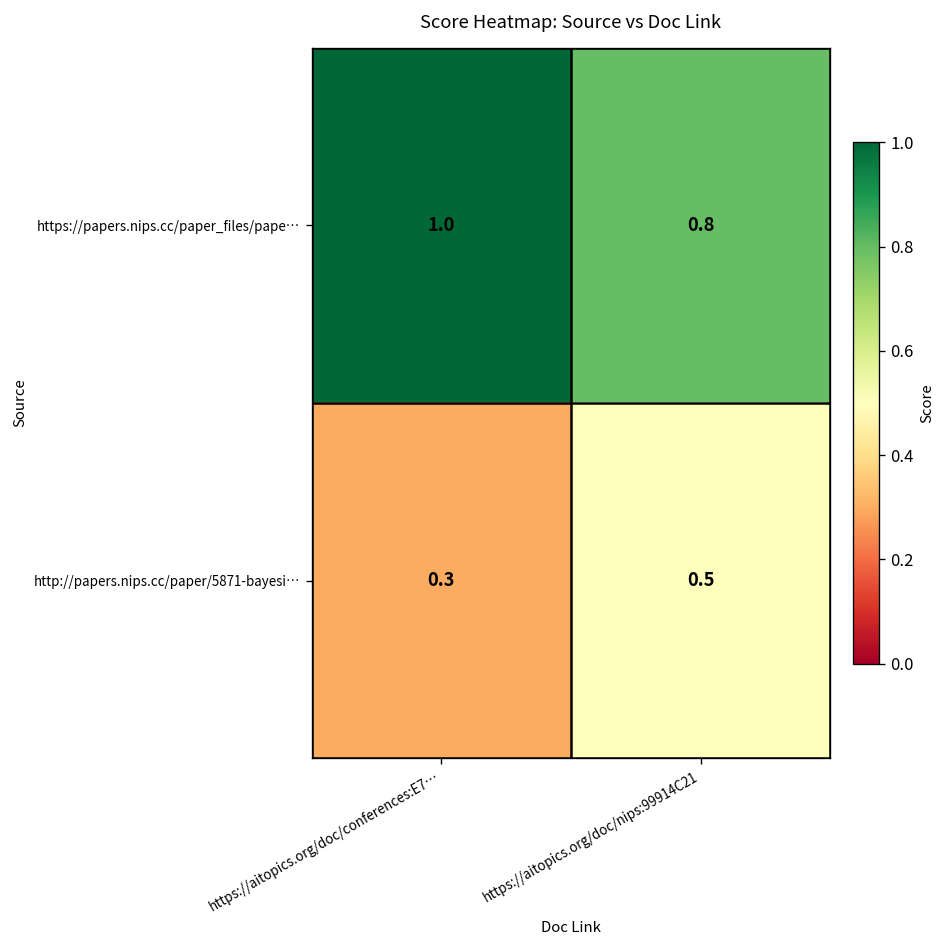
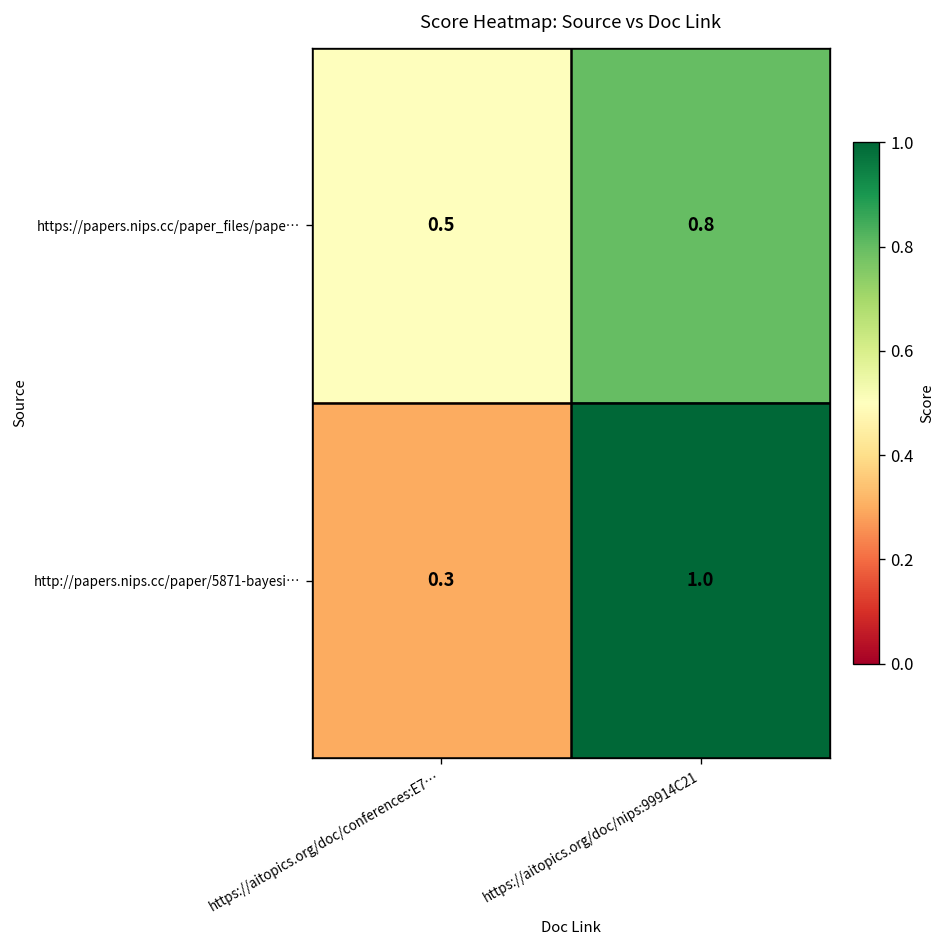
https://papers.nips.cc/paper_files/pape…, https://aitopics.org/doc/conferences:E7…: 1.0 -> 0.5
http://papers.nips.cc/paper/5871-bayesi…, https://aitopics.org/doc/nips:99914C21: 0.5 -> 1.0
